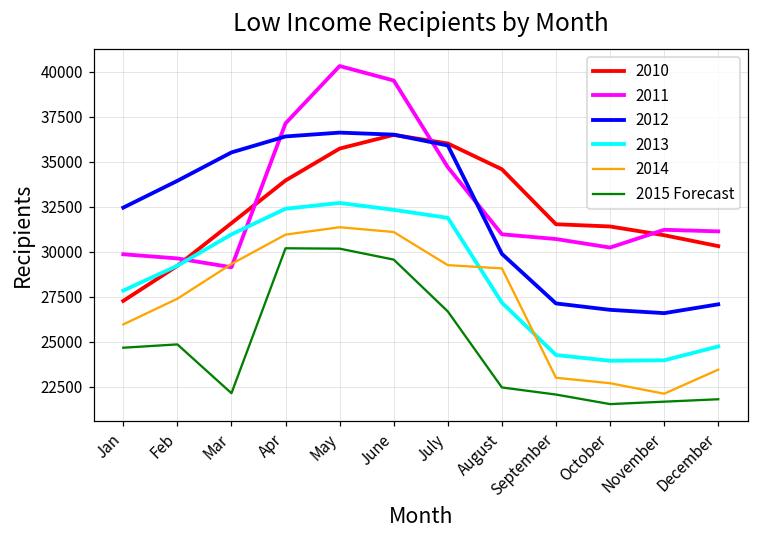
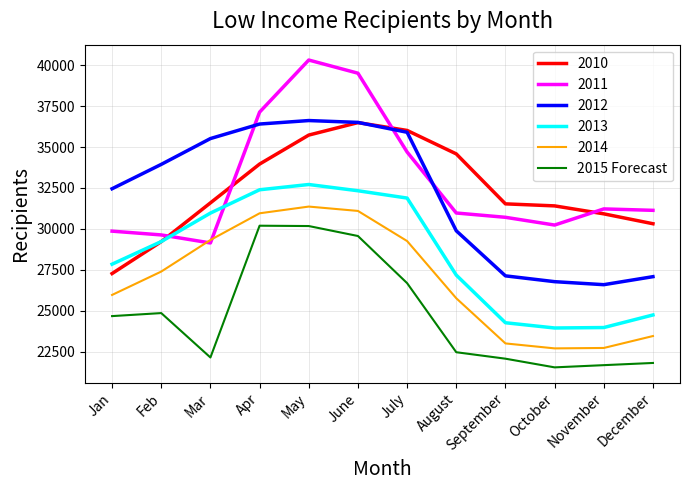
2014, August: 29100 -> 25800
2014, November: 22100 -> 22700
